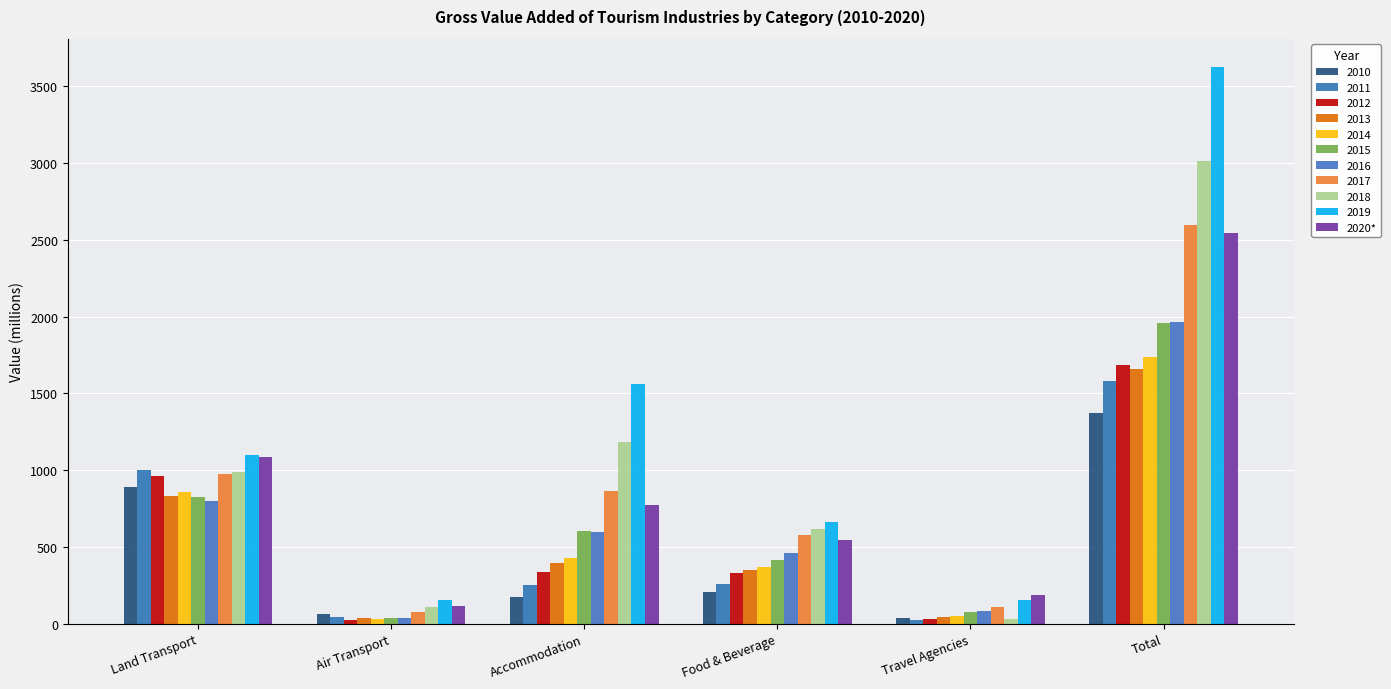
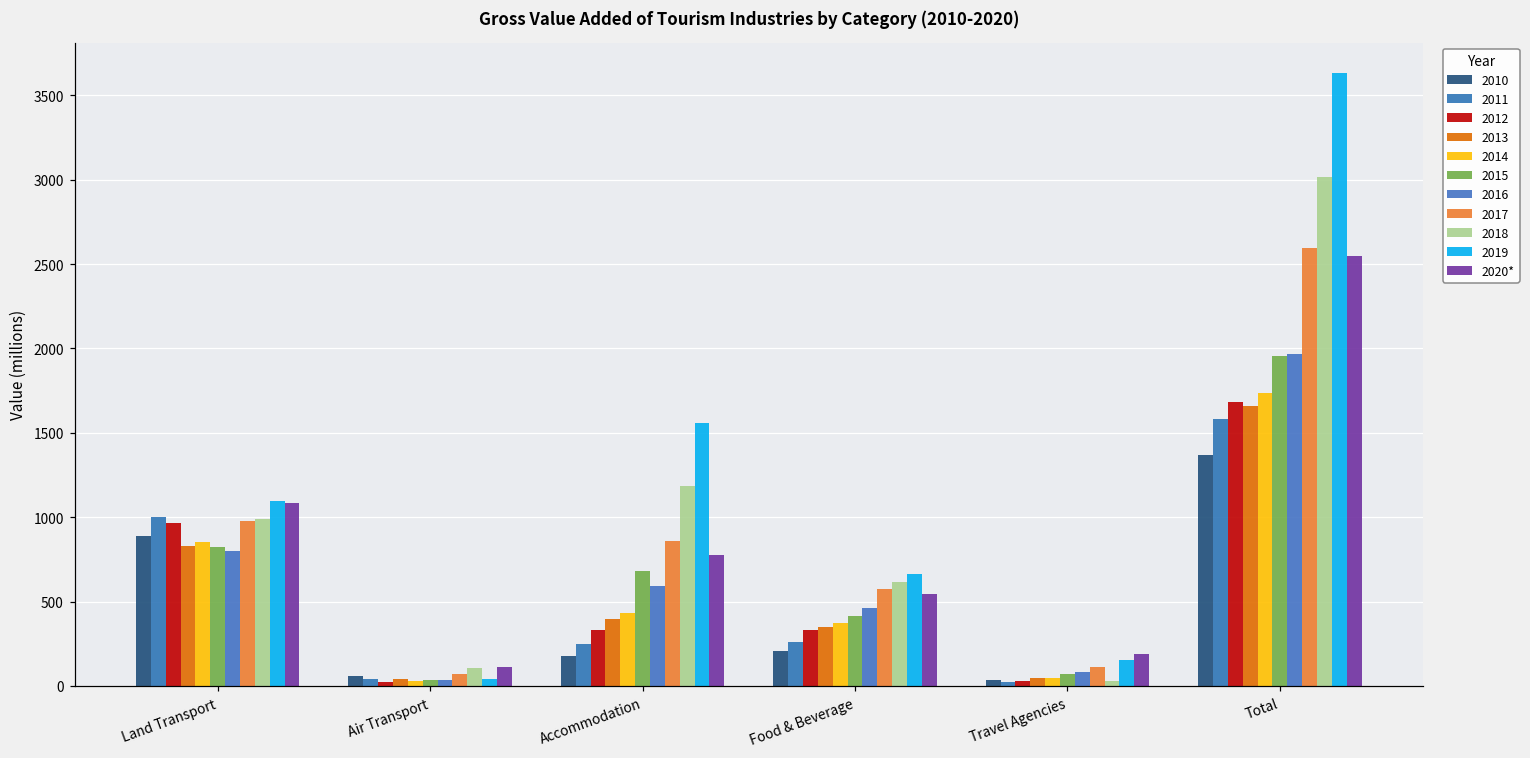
2019, Air Transport: 150 -> 40
2015, Accommodation: 610 -> 680
